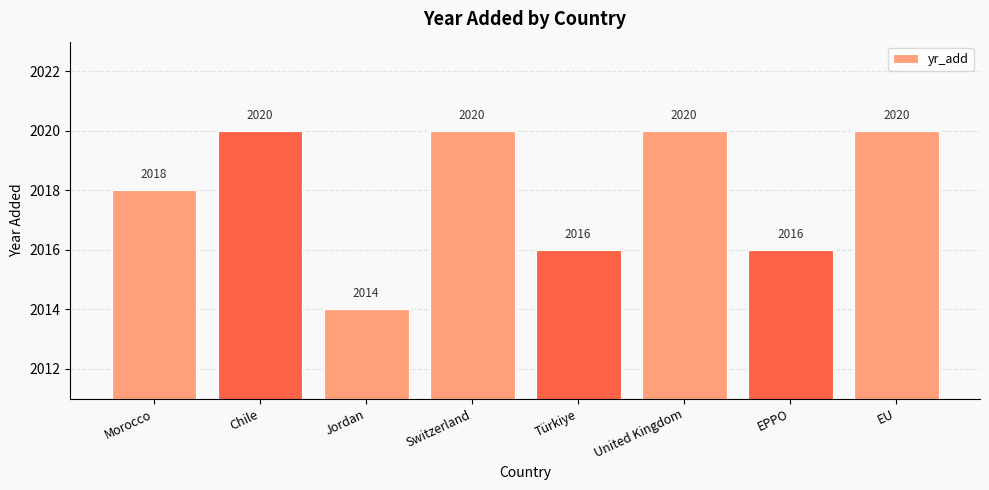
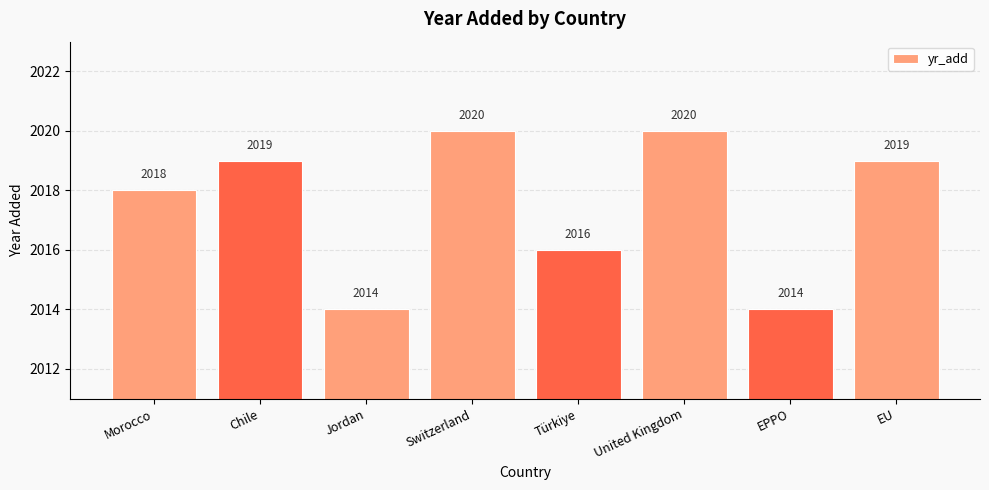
Chile: 2020 -> 2019
EPPO: 2016 -> 2014
EU: 2020 -> 2019
